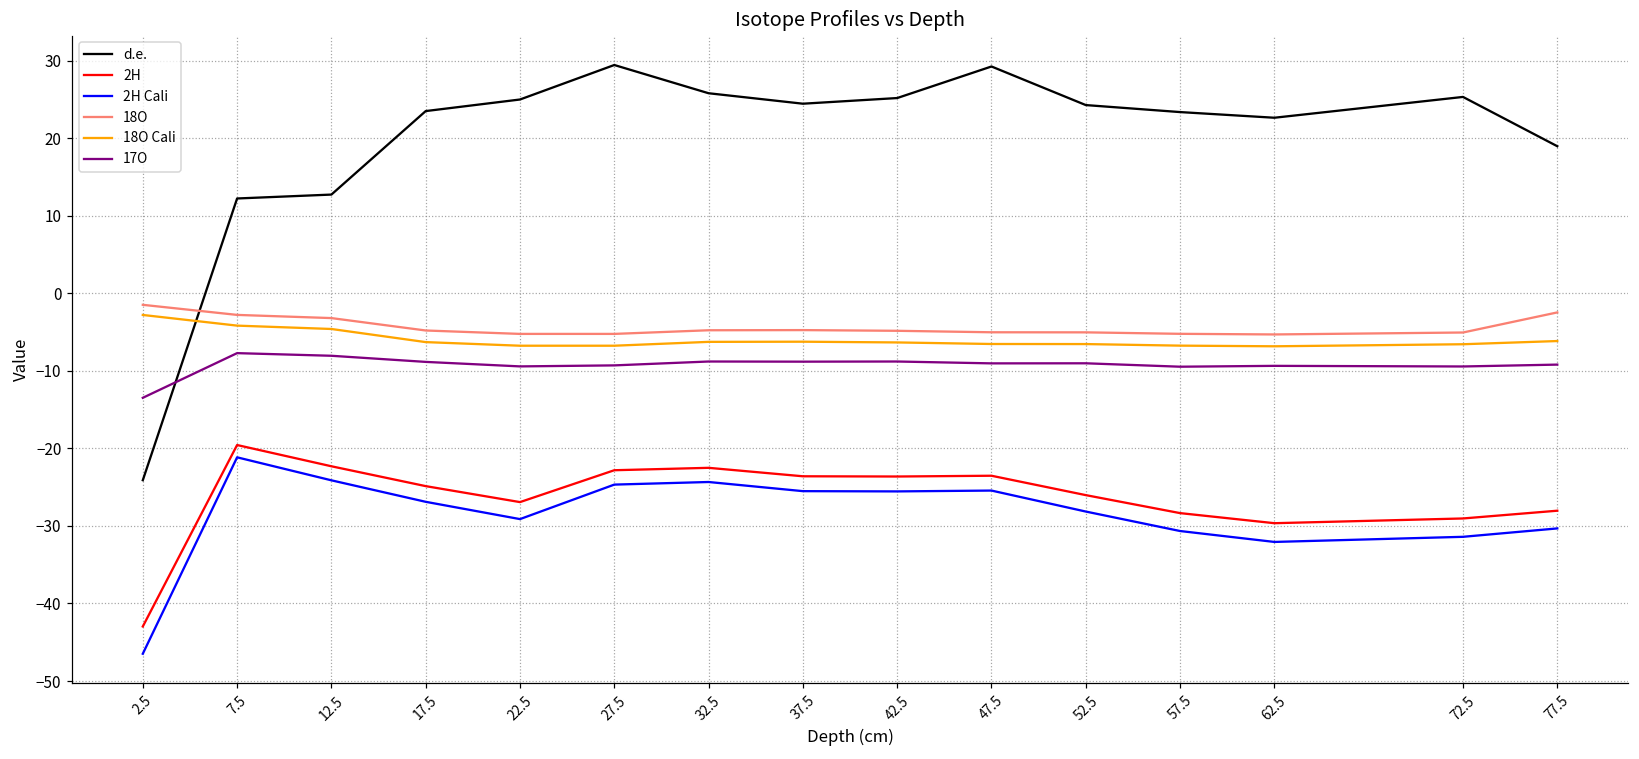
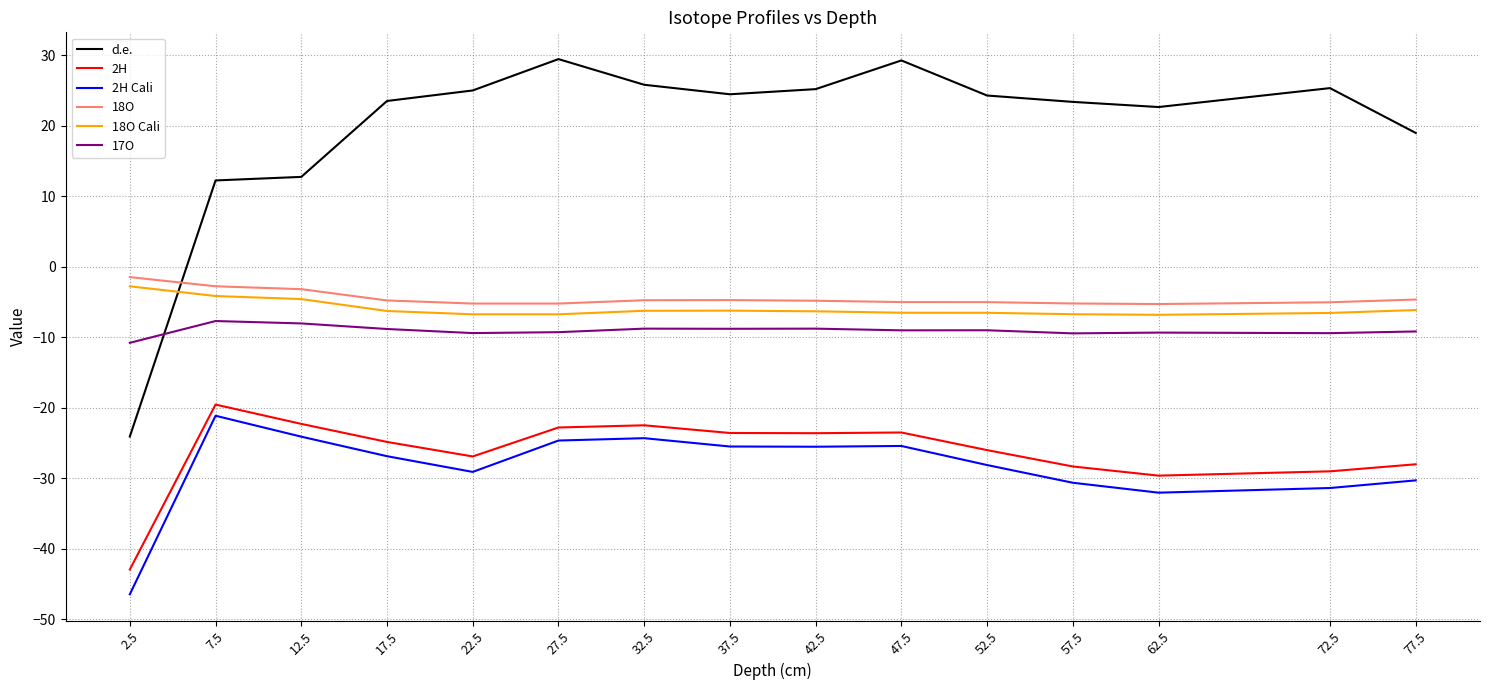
17O, 2.5: -13 -> -11
18O, 77.5: -2 -> -5
